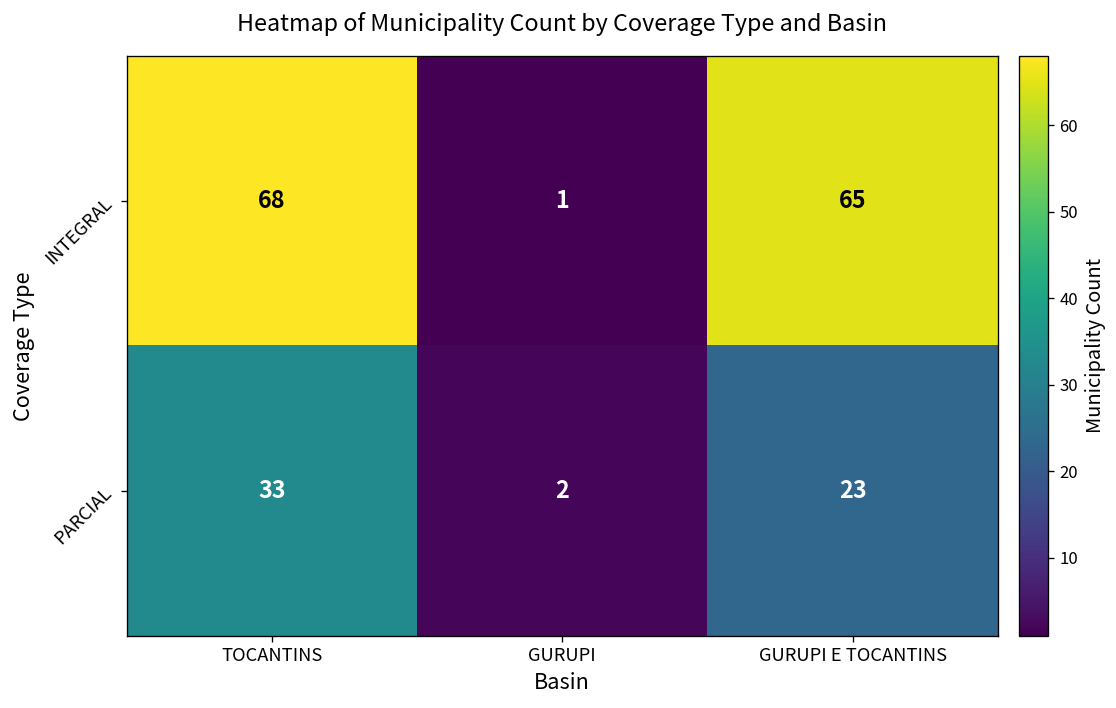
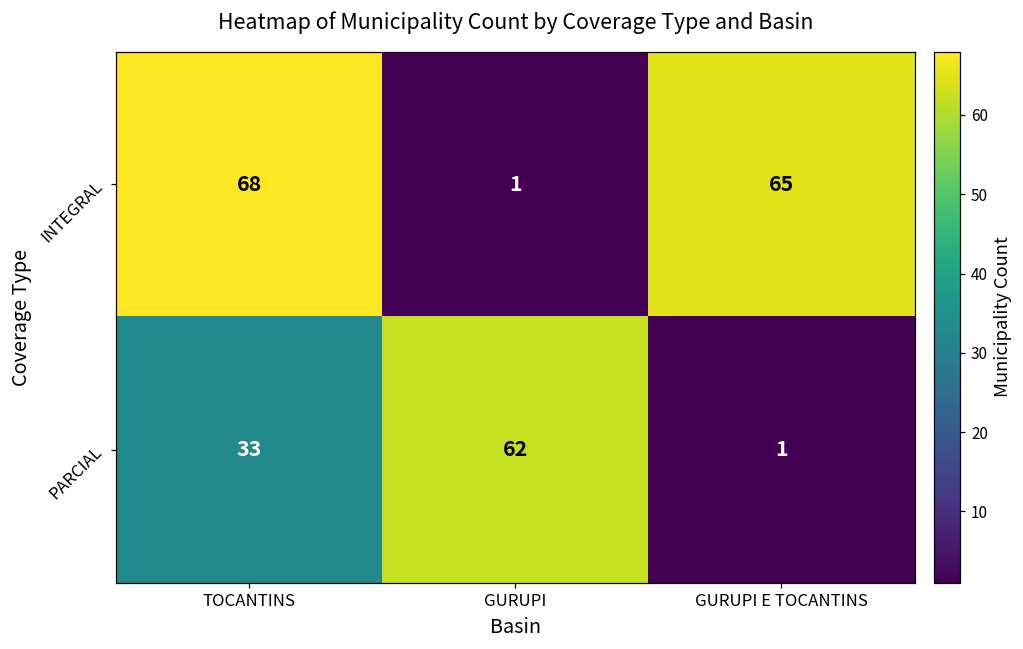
PARCIAL, GURUPI: 2 -> 62
PARCIAL, GURUPI E TOCANTINS: 23 -> 1
